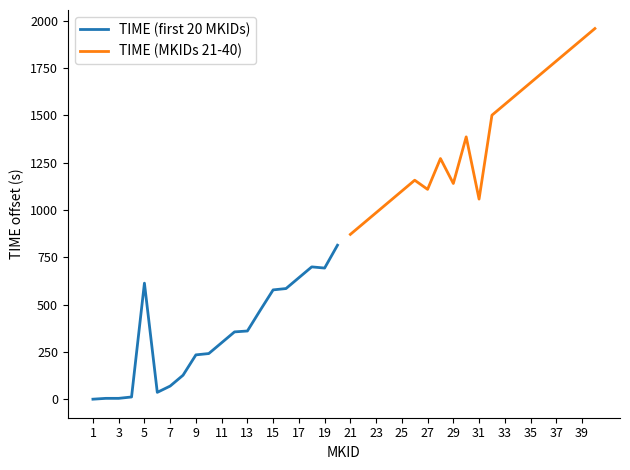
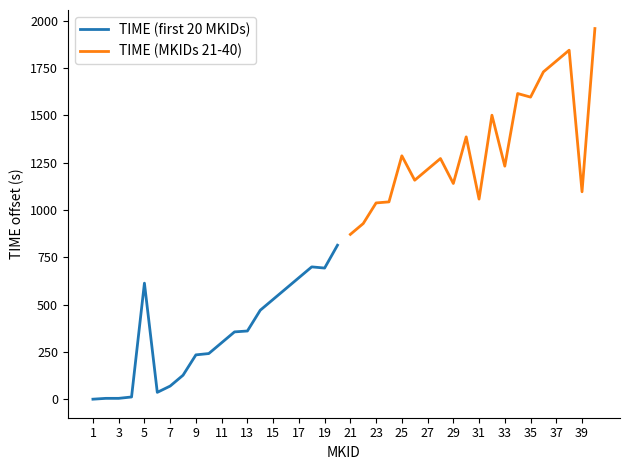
TIME (first 20 MKIDs), 15: 580 -> 530
TIME (MKIDs 21-40), 23: 990 -> 1040
TIME (MKIDs 21-40), 25: 1100 -> 1290
TIME (MKIDs 21-40), 27: 1110 -> 1210
TIME (MKIDs 21-40), 33: 1560 -> 1230
TIME (MKIDs 21-40), 35: 1670 -> 1600
TIME (MKIDs 21-40), 39: 1900 -> 1100
